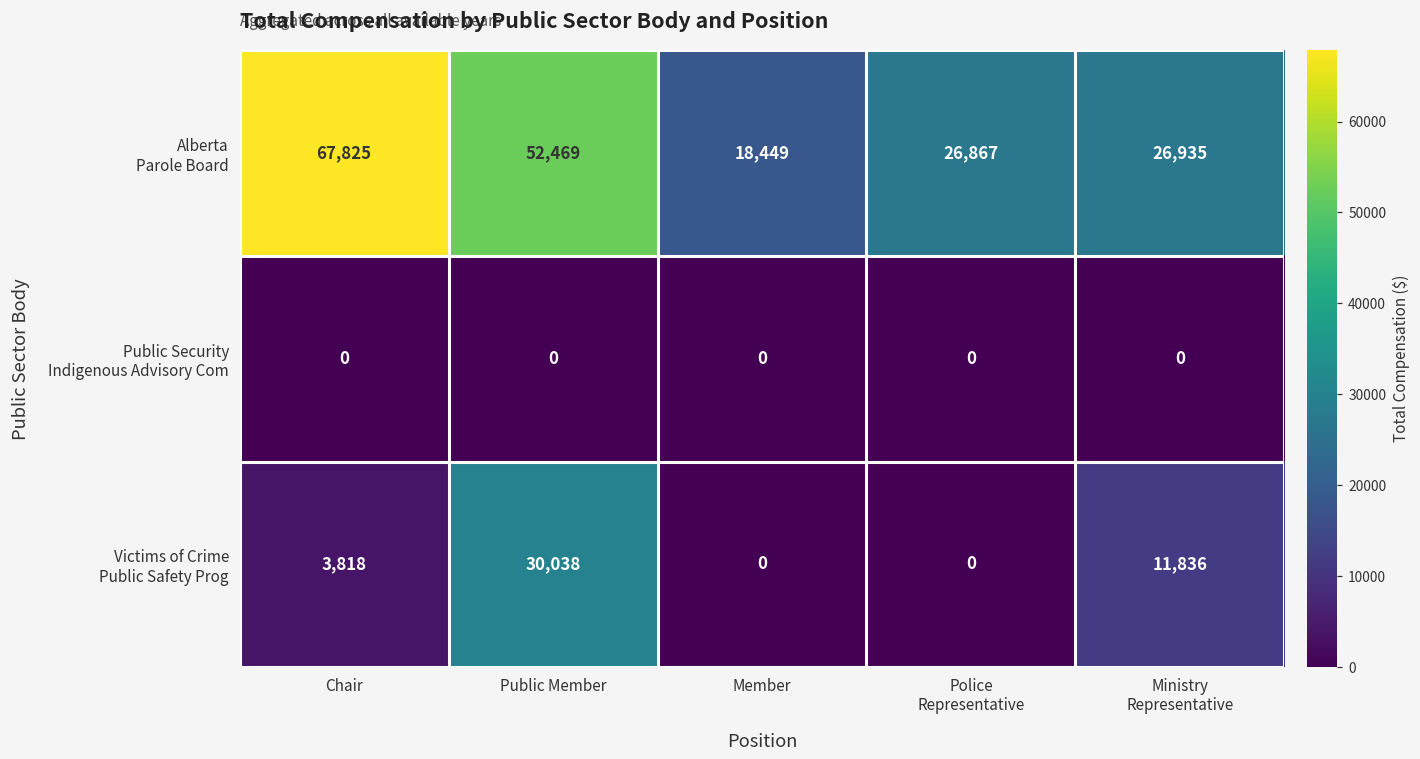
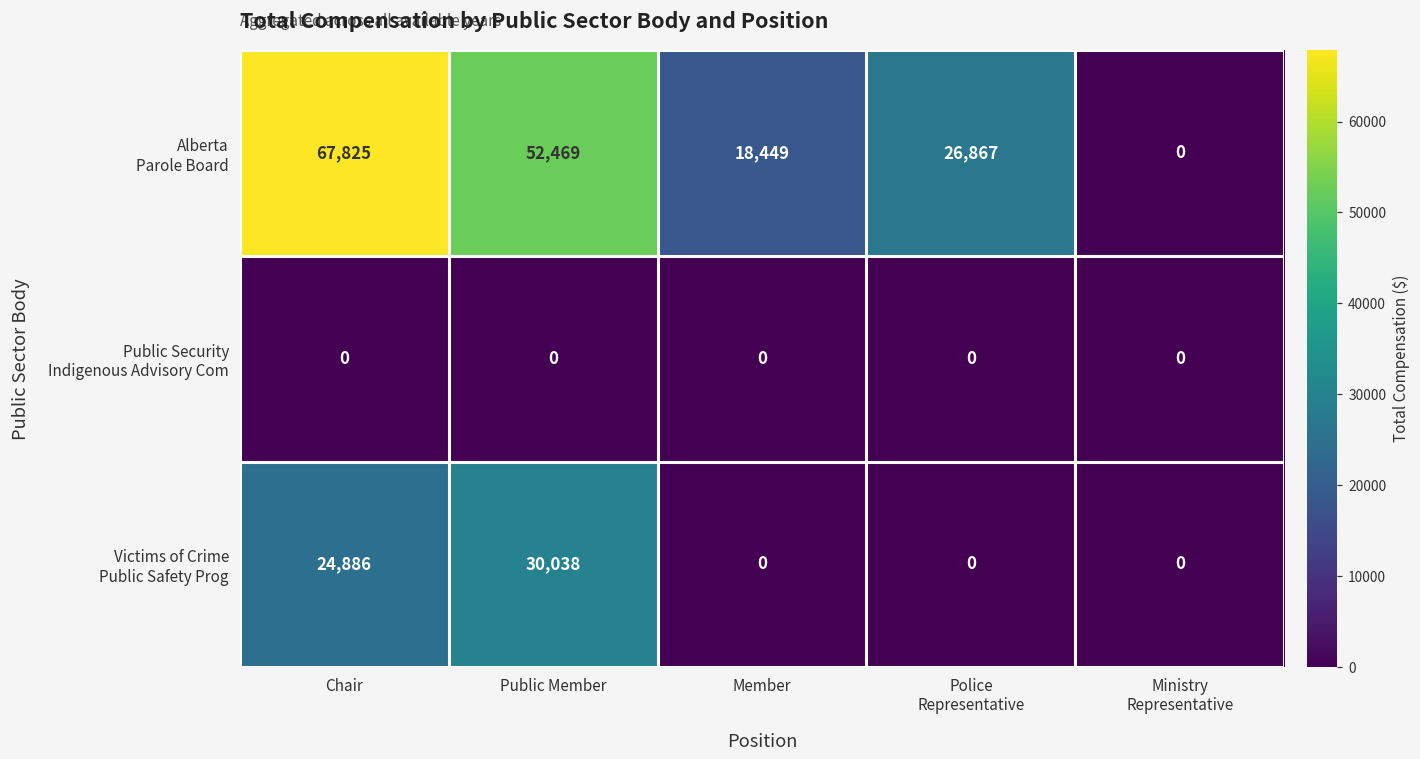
Alberta Parole Board, Ministry Representative: 26,935 -> 0
Victims of Crime Public Safety Prog, Chair: 3,818 -> 24,886
Victims of Crime Public Safety Prog, Ministry Representative: 11,836 -> 0
